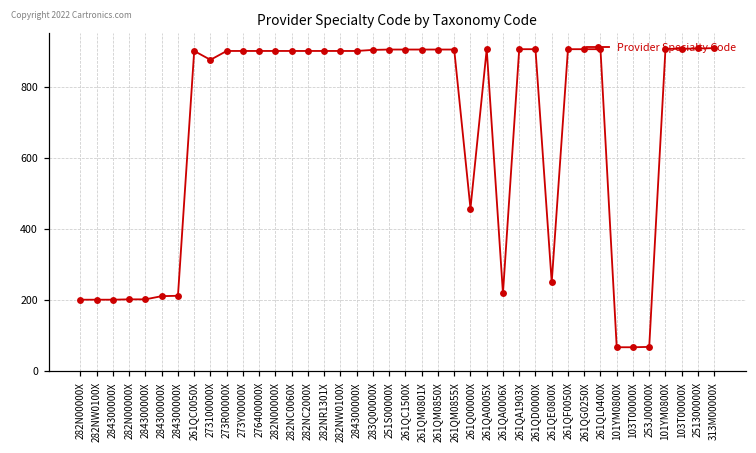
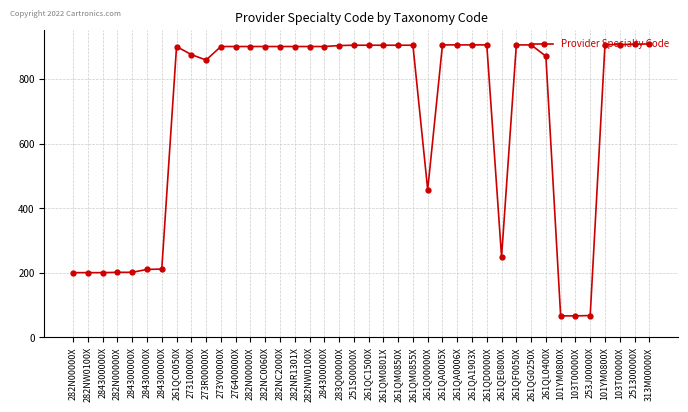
273R00000X: 900 -> 860
261QA0006X: 220 -> 910
261QL0400X: 910 -> 870
